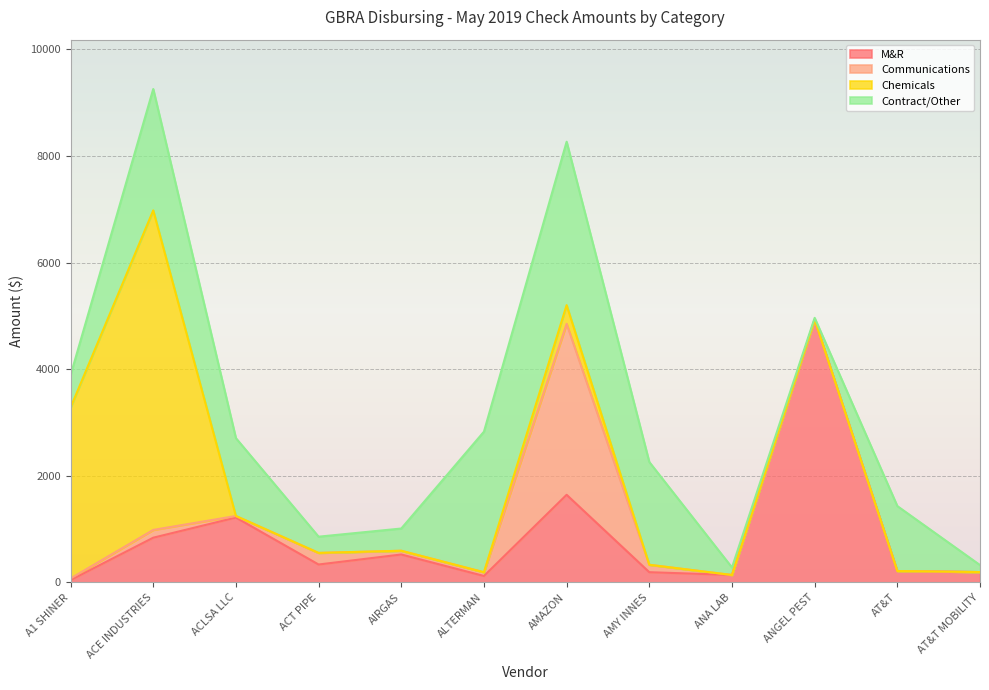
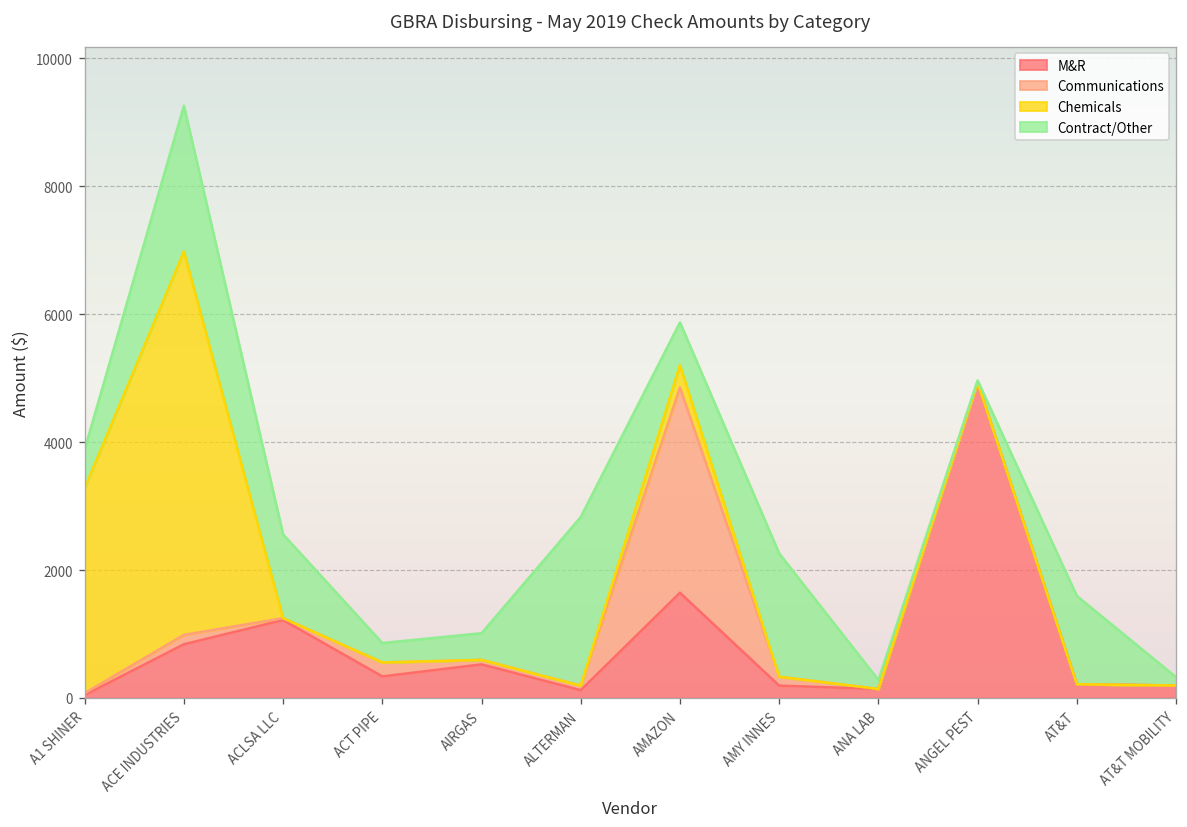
Contract/Other, ACLSA LLC: 1500 -> 1300
Contract/Other, AMAZON: 3100 -> 700
Contract/Other, AT&T: 1200 -> 1400
